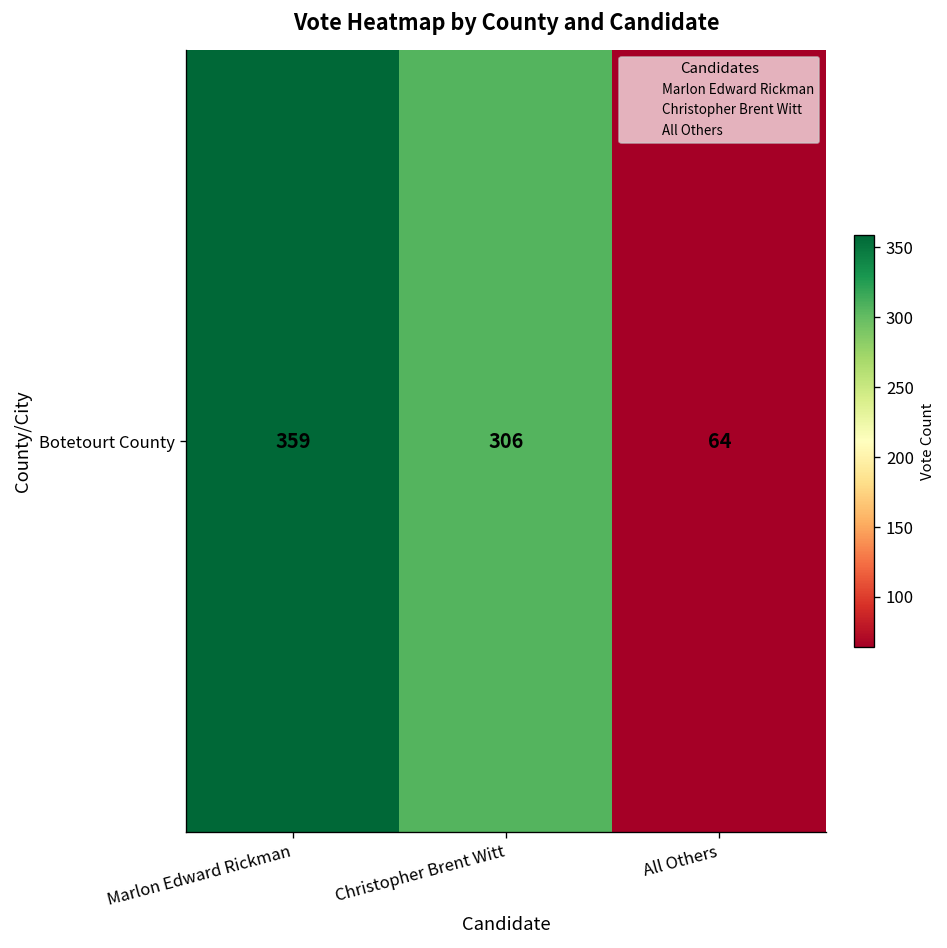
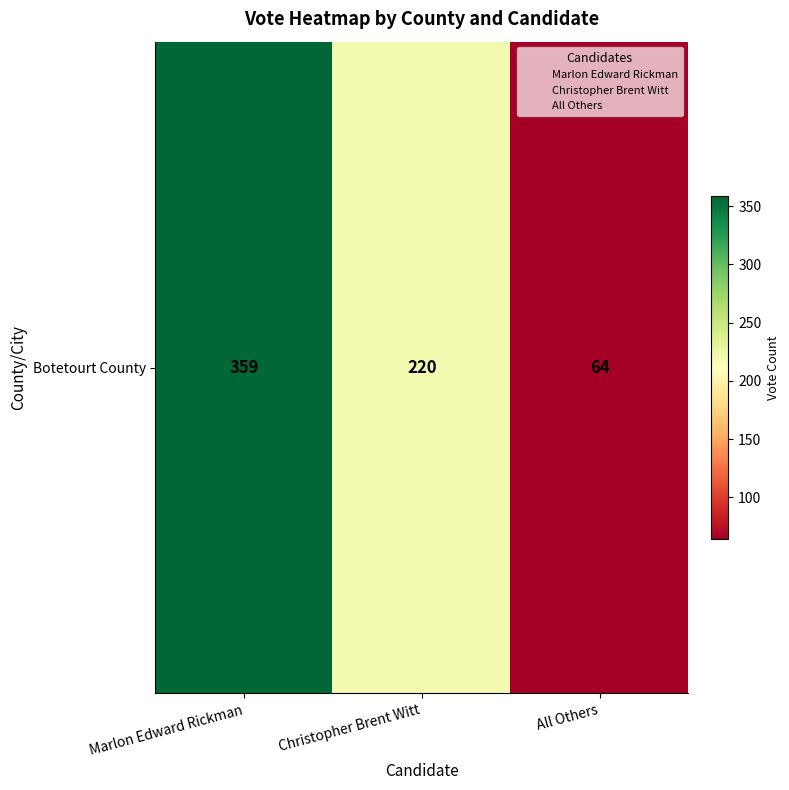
Botetourt County, Christopher Brent Witt: 306 -> 220
